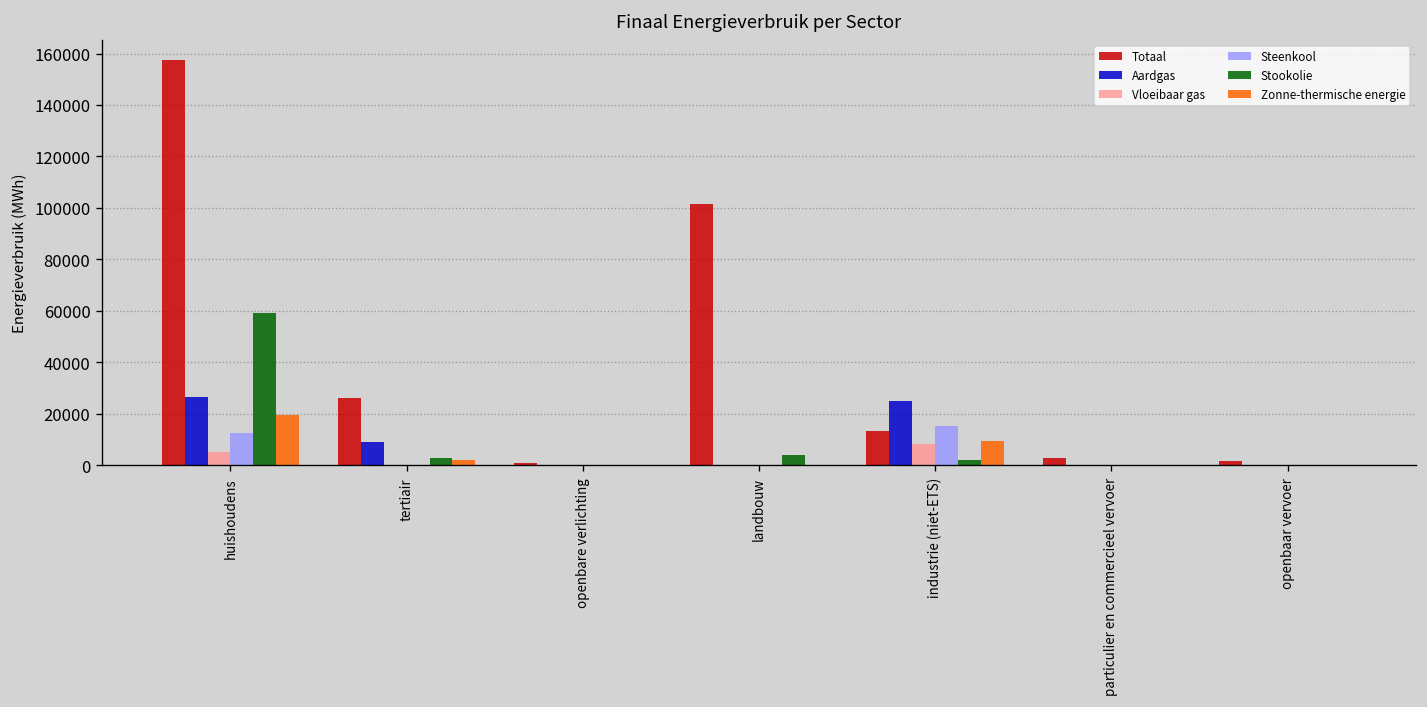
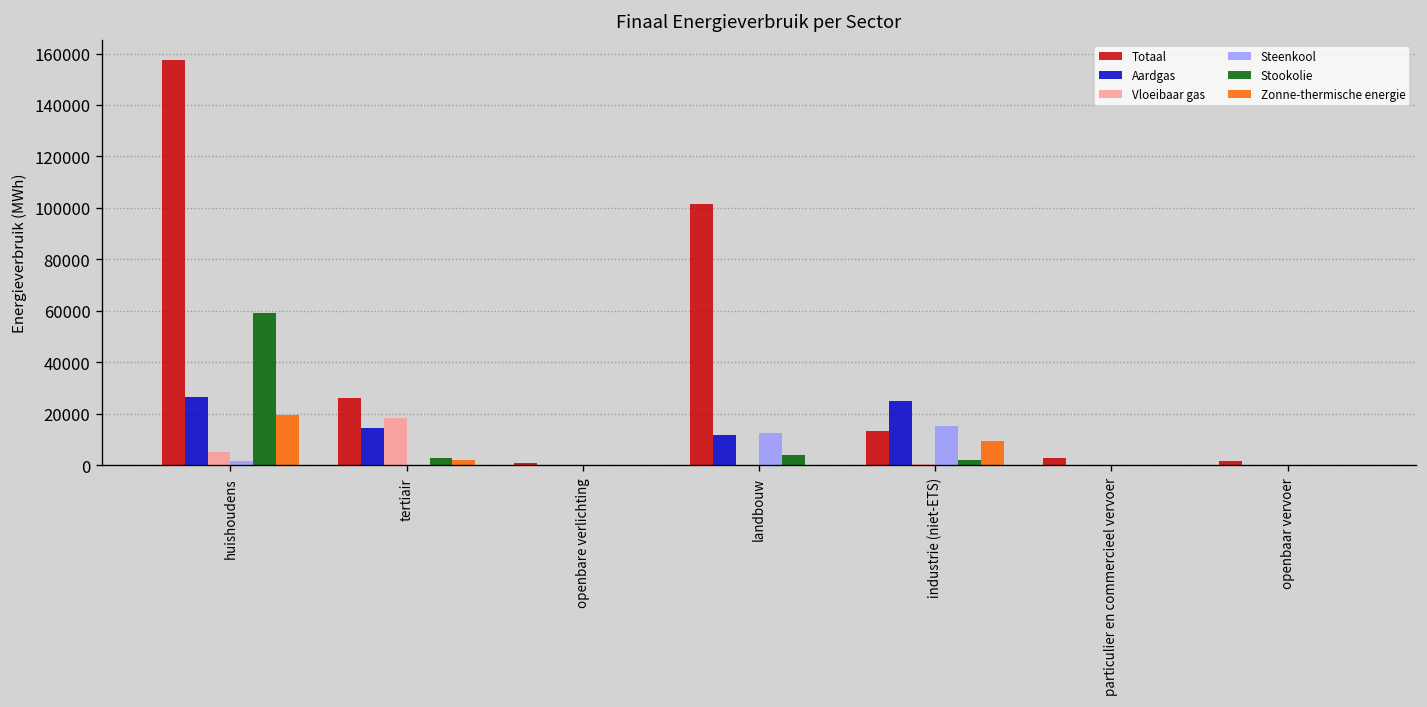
Steenkool, huishoudens: 13000 -> 2000
Aardgas, tertiair: 9000 -> 15000
Vloeibaar gas, tertiair: 0 -> 18000
Aardgas, landbouw: 0 -> 12000
Steenkool, landbouw: 0 -> 13000
Vloeibaar gas, industrie (niet-ETS): 8000 -> 1000
